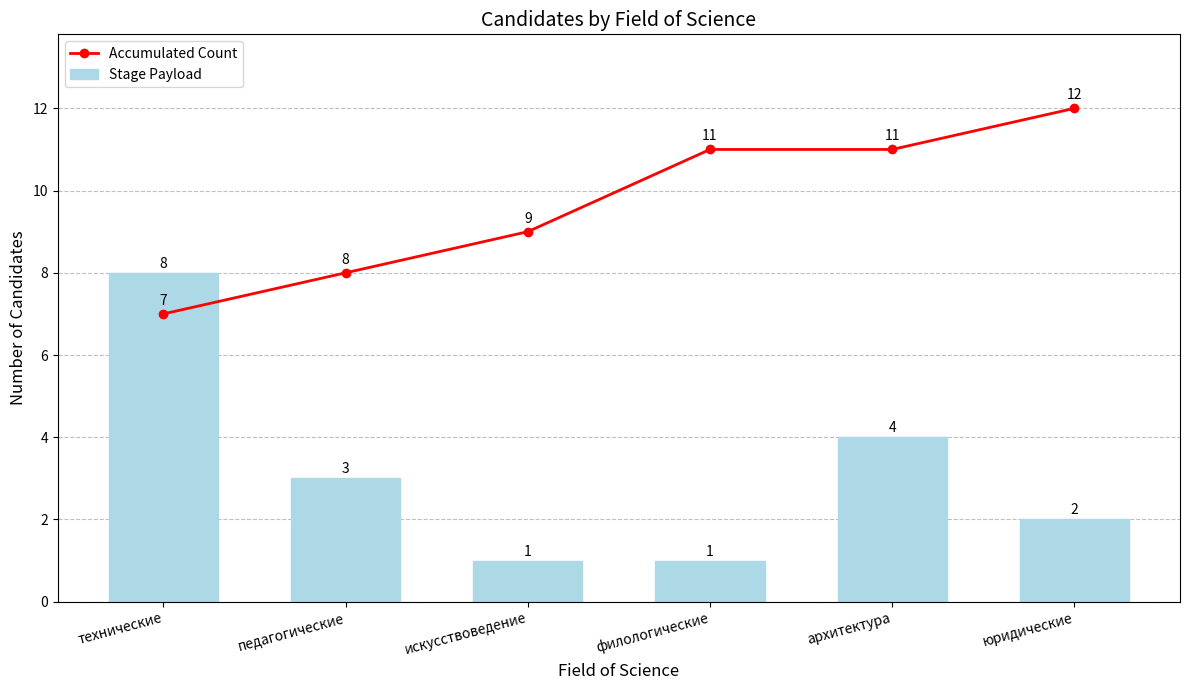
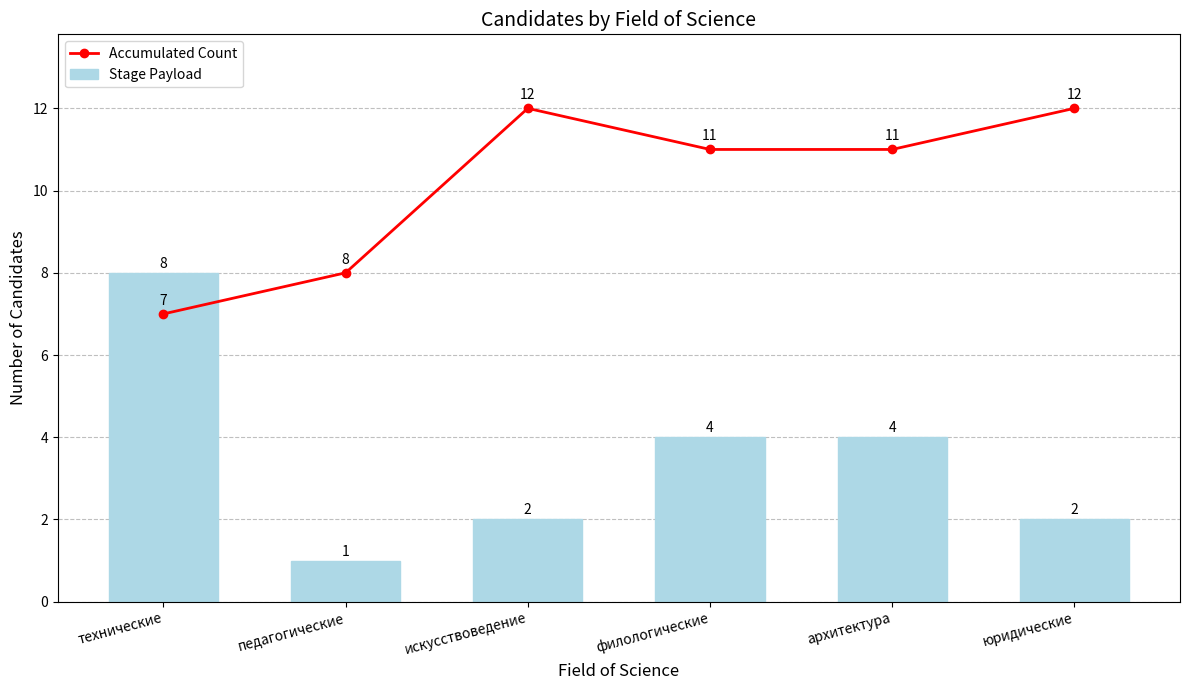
Stage Payload, педагогические: 3 -> 1
Accumulated Count, искусствоведение: 9 -> 12
Stage Payload, искусствоведение: 1 -> 2
Stage Payload, филологические: 1 -> 4
